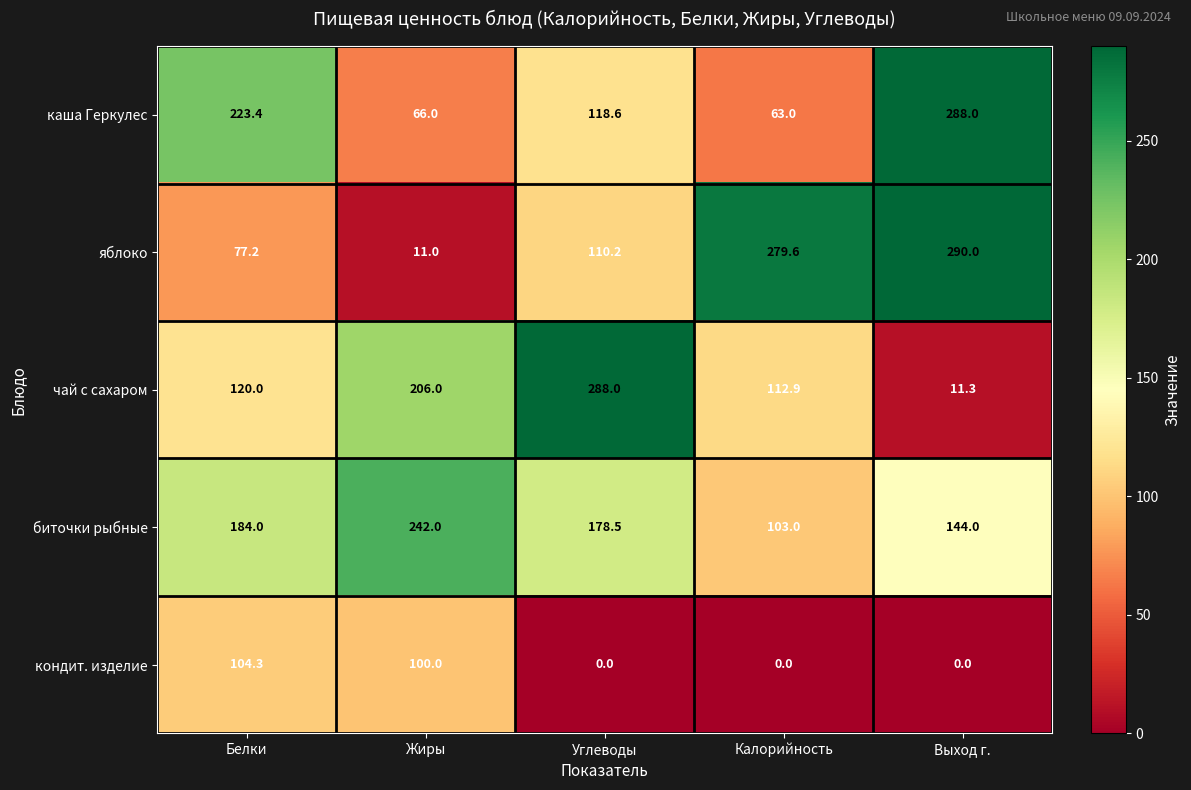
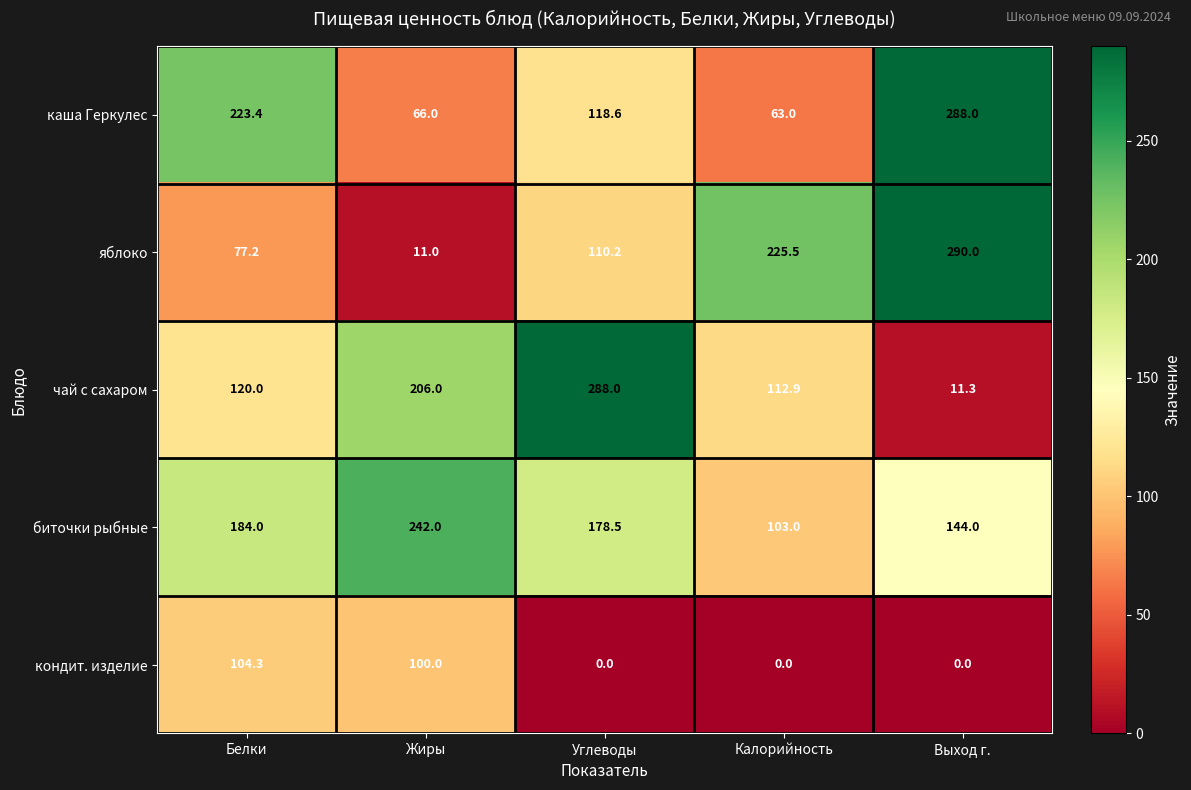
яблоко, Калорийность: 279.6 -> 225.5
